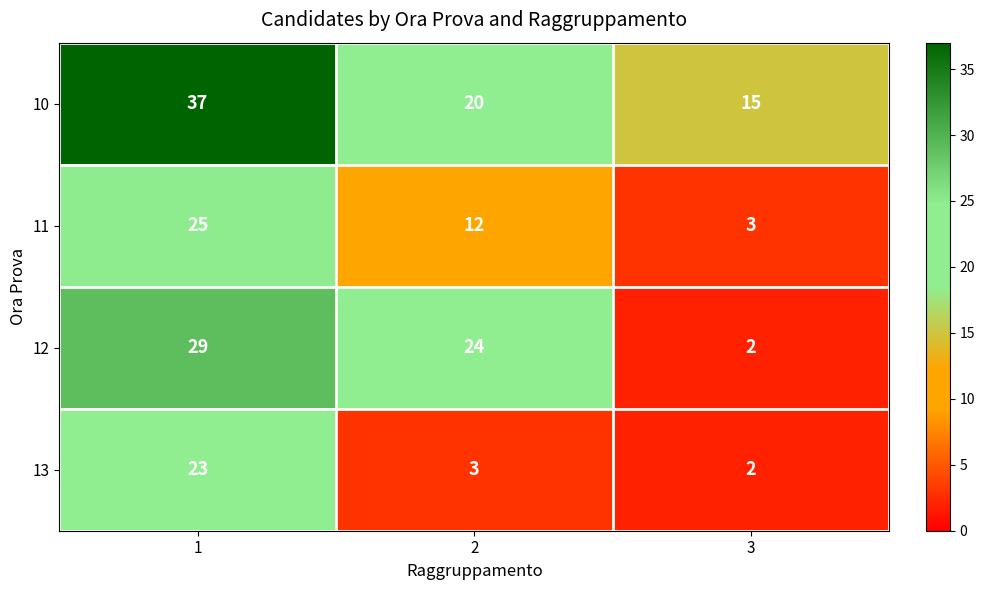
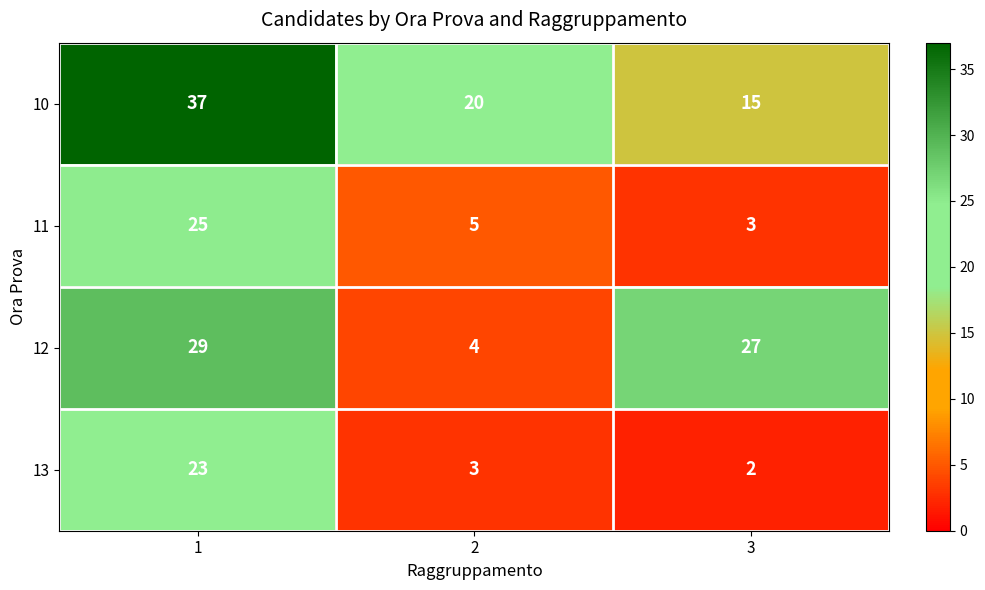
11, 2: 12 -> 5
12, 2: 24 -> 4
12, 3: 2 -> 27
